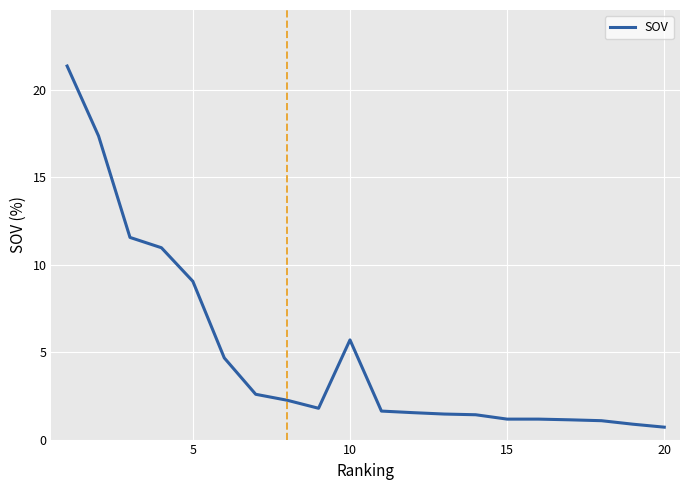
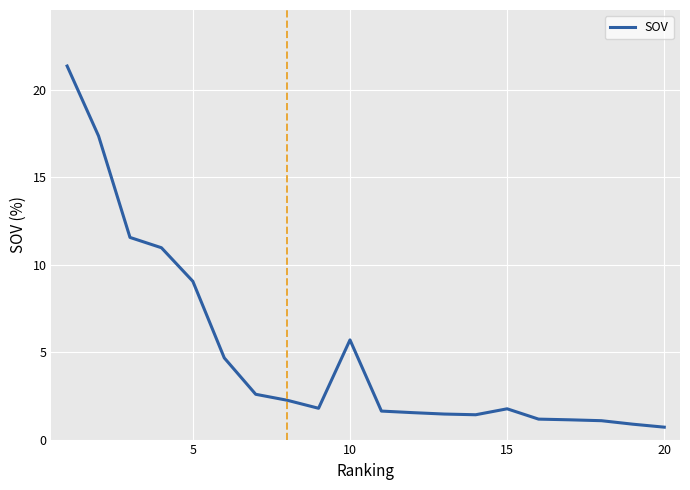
15: 1.2 -> 1.8
